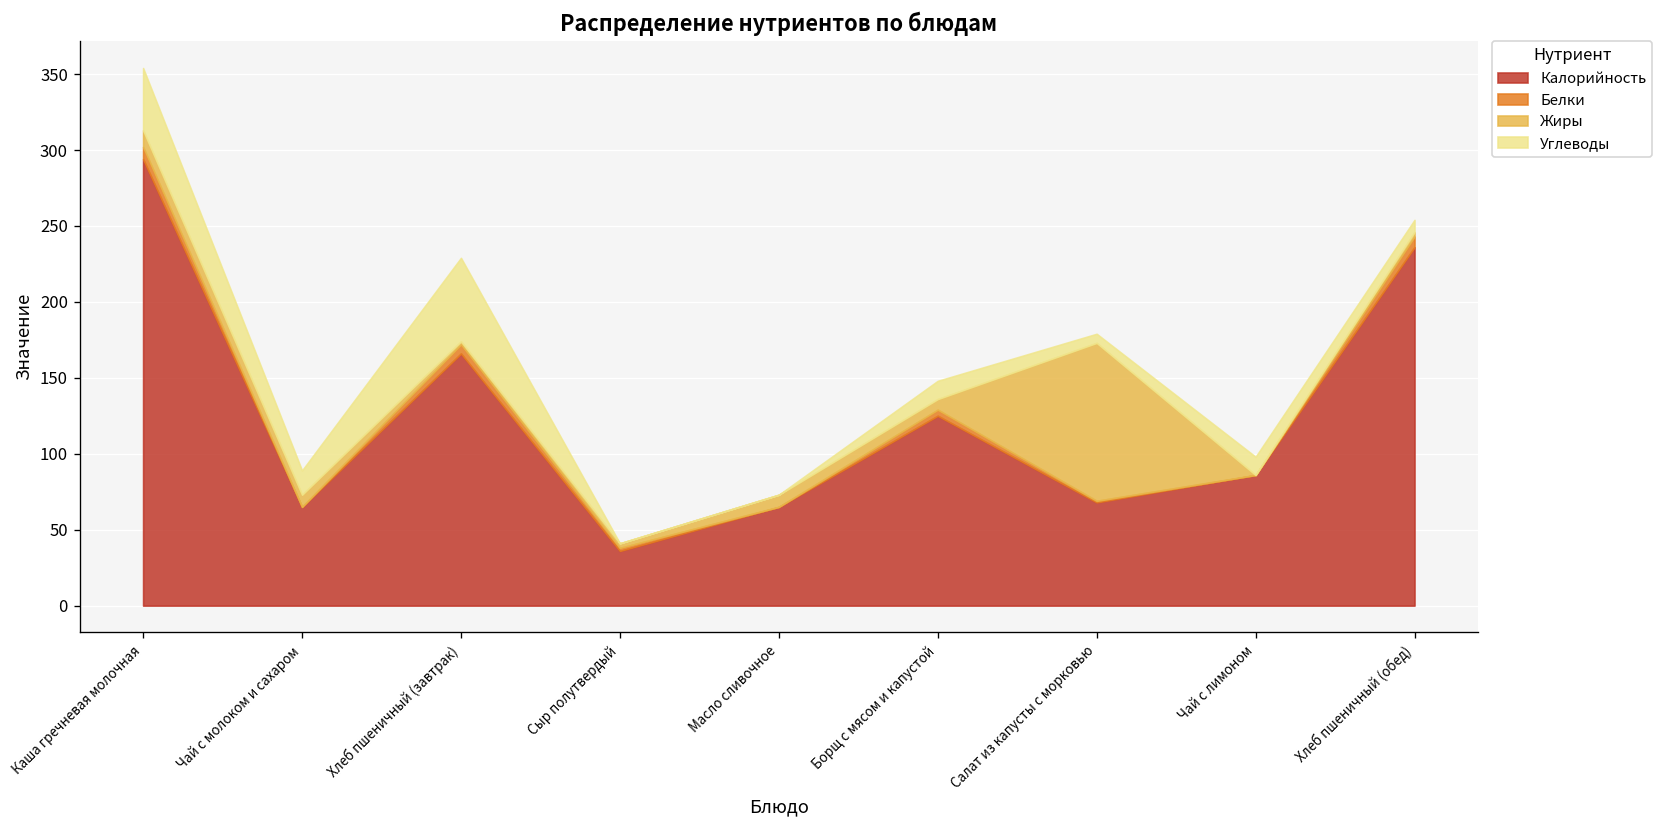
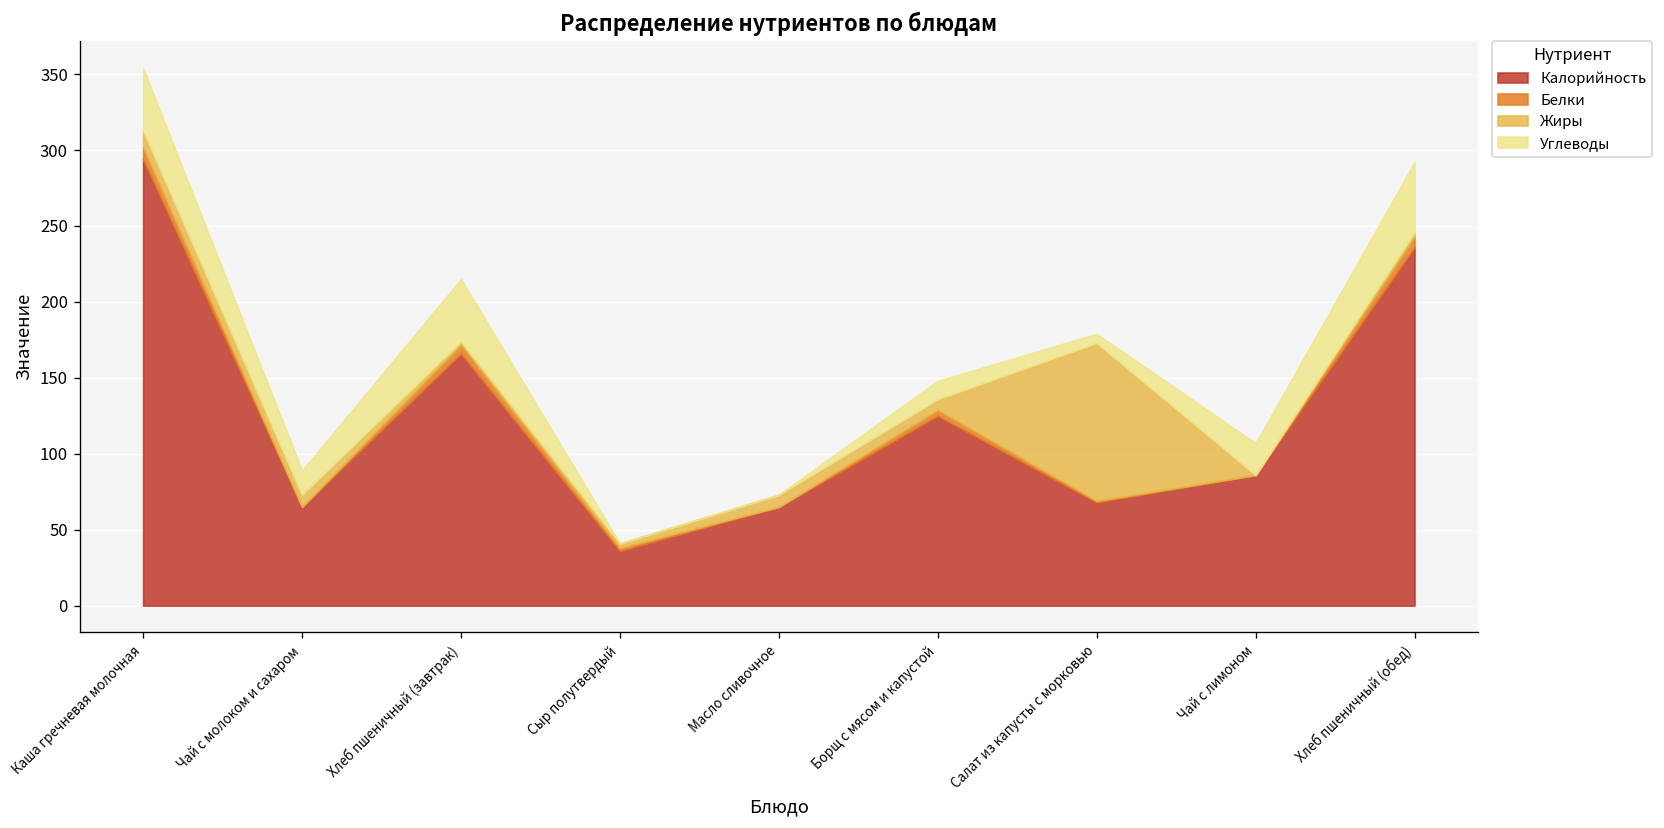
Углеводы, Хлеб пшеничный (завтрак): 55 -> 41
Углеводы, Чай с лимоном: 12 -> 21
Углеводы, Хлеб пшеничный (обед): 8 -> 46
